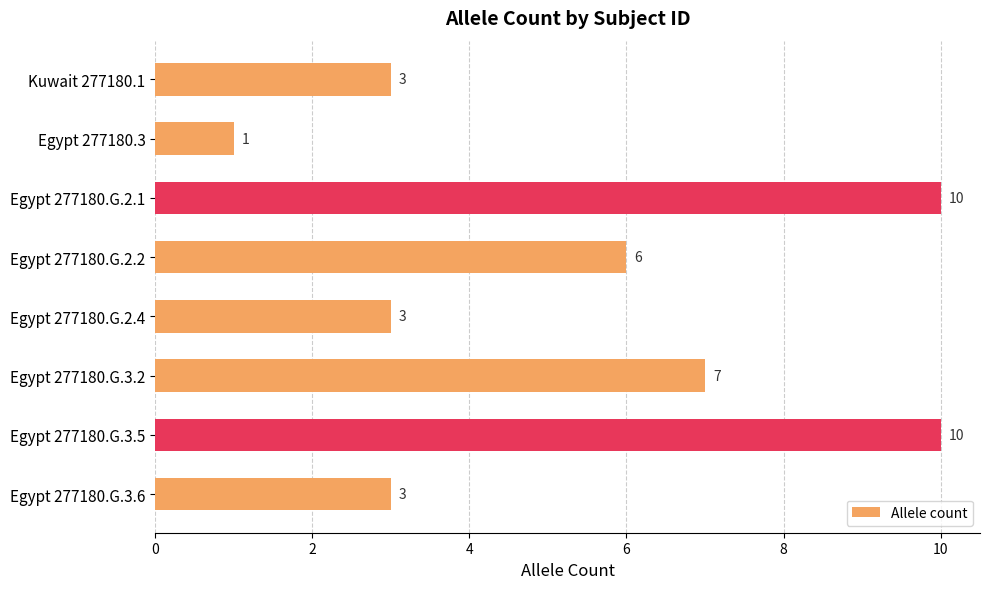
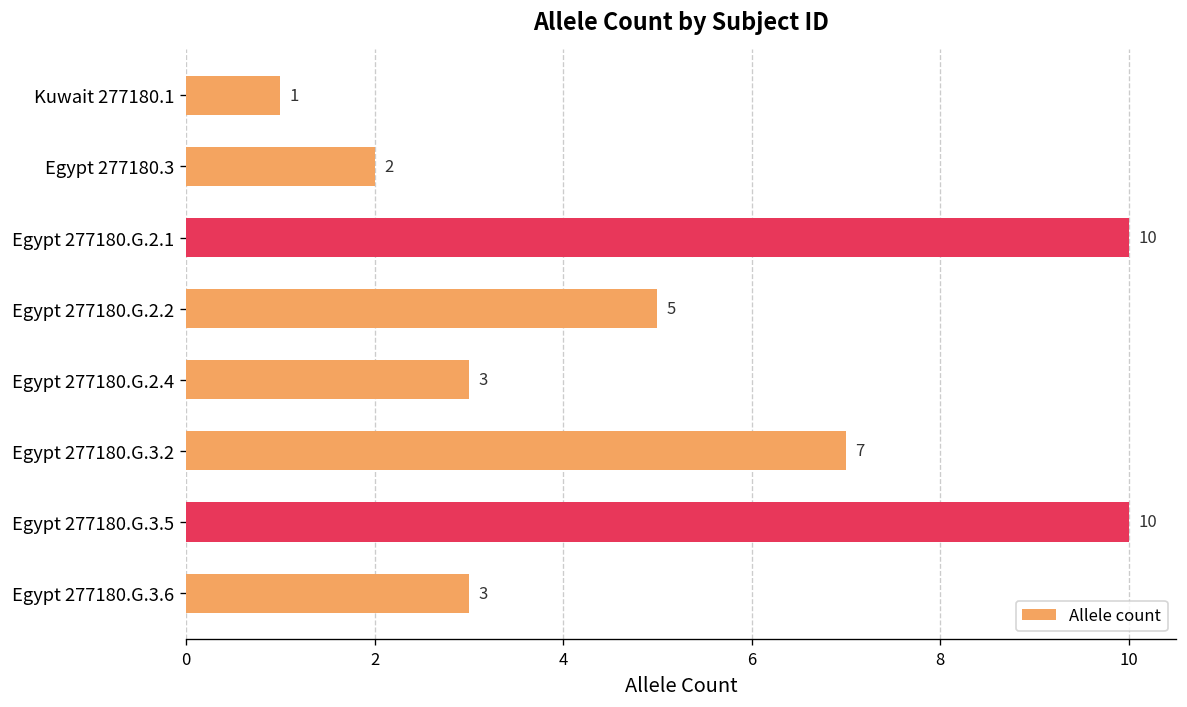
Kuwait 277180.1: 3 -> 1
Egypt 277180.3: 1 -> 2
Egypt 277180.G.2.2: 6 -> 5
